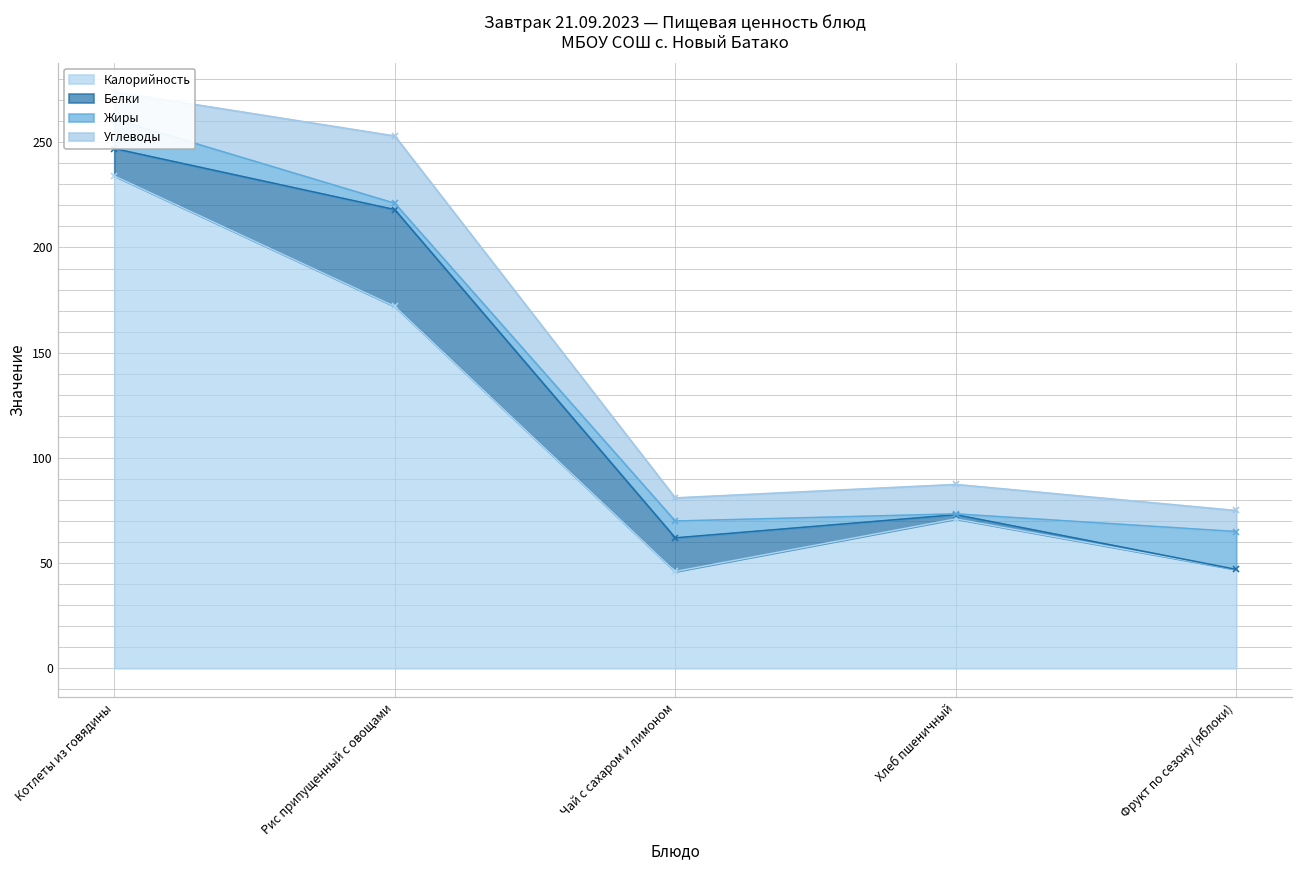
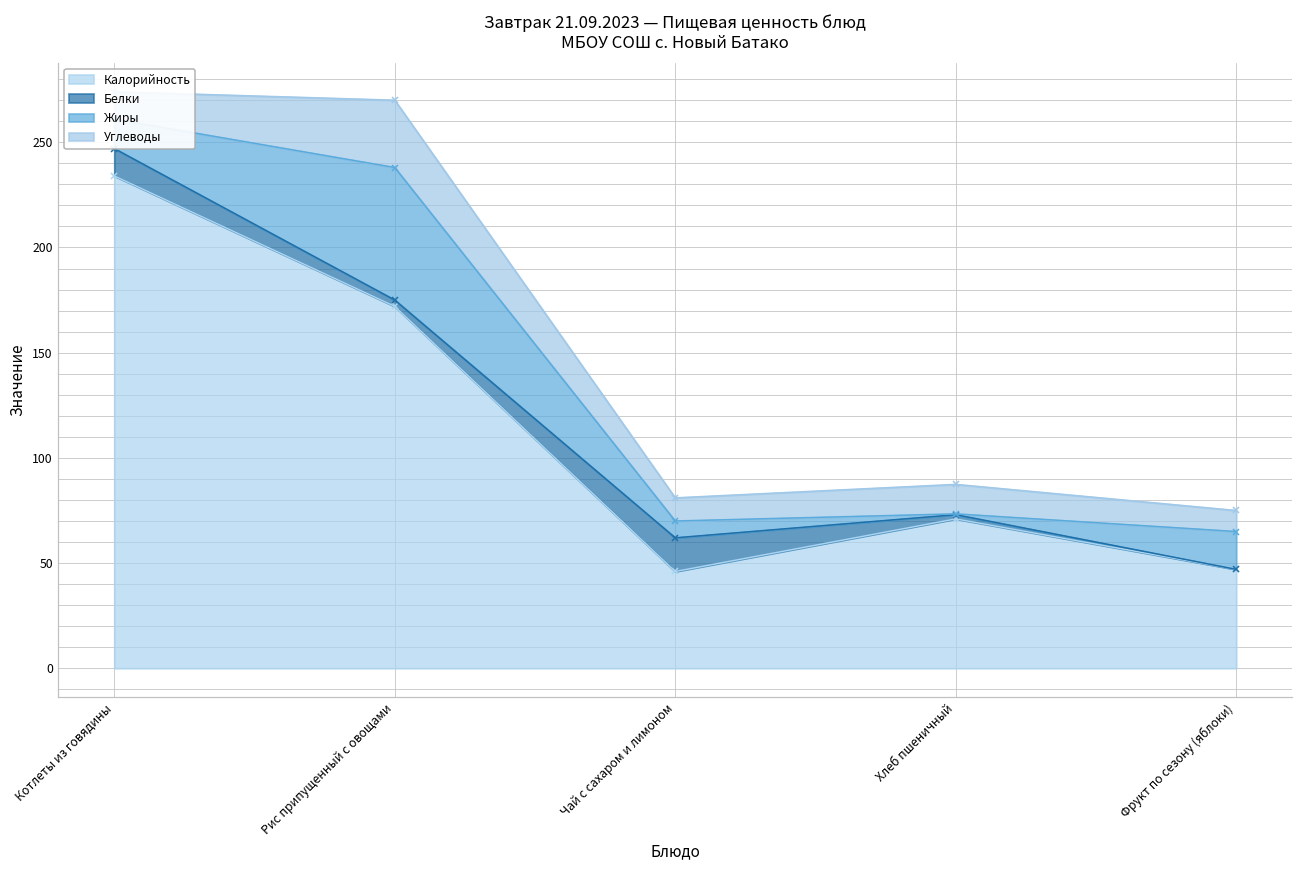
Белки, Рис припущенный с овощами: 46 -> 3
Жиры, Рис припущенный с овощами: 3 -> 63
